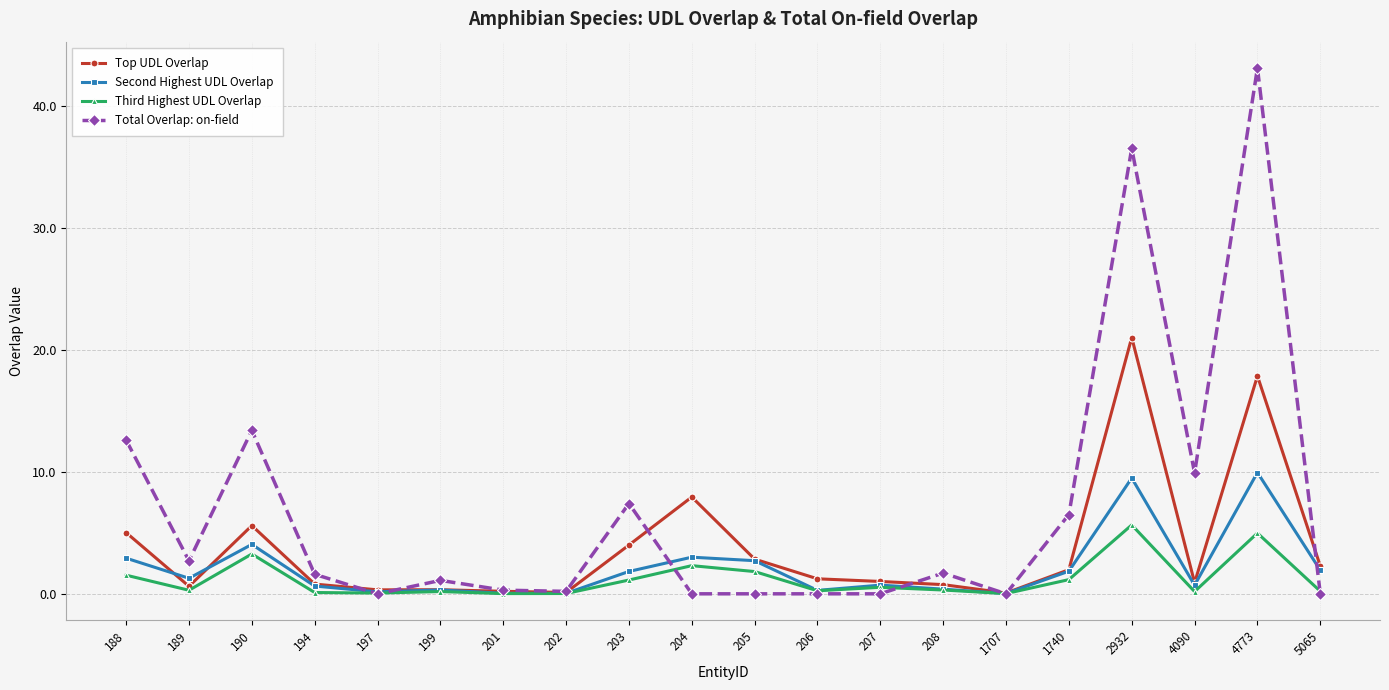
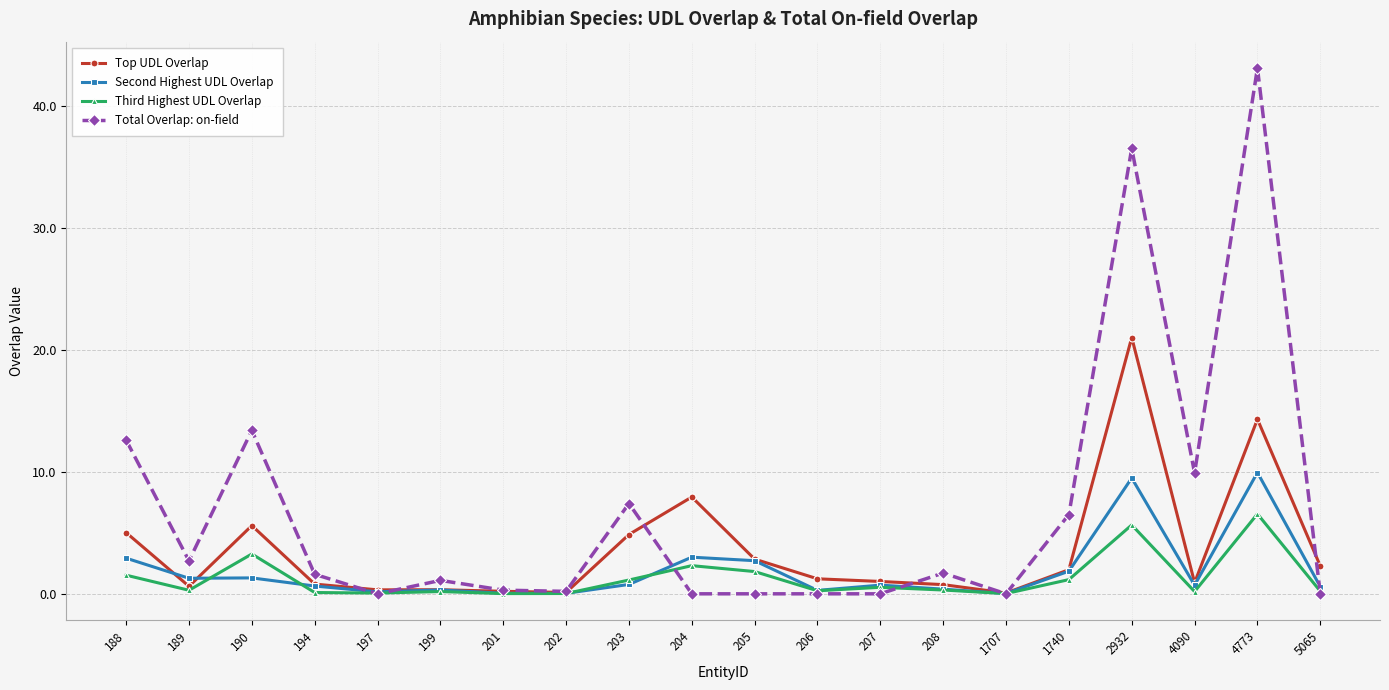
Second Highest UDL Overlap, 190: 4.0 -> 1.3
Top UDL Overlap, 203: 4.0 -> 4.9
Second Highest UDL Overlap, 203: 1.8 -> 0.8
Top UDL Overlap, 4773: 17.9 -> 14.3
Third Highest UDL Overlap, 4773: 5.0 -> 6.5
Second Highest UDL Overlap, 5065: 1.9 -> 0.6
